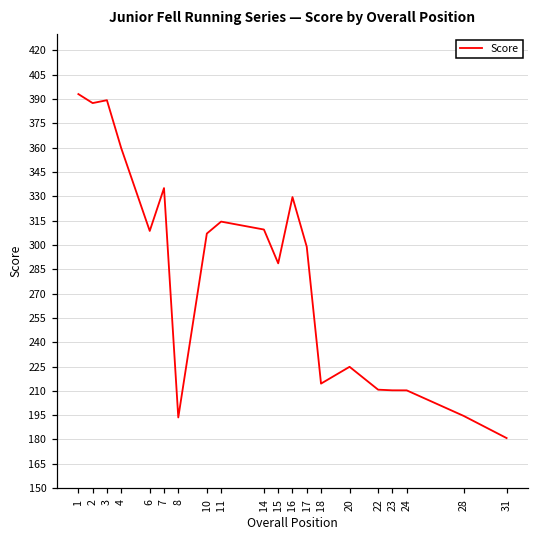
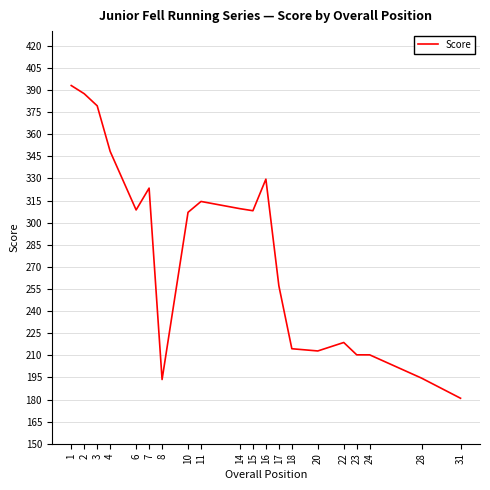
3: 389 -> 379
4: 360 -> 348
7: 335 -> 323
15: 289 -> 308
17: 299 -> 257
20: 225 -> 213
22: 211 -> 219
